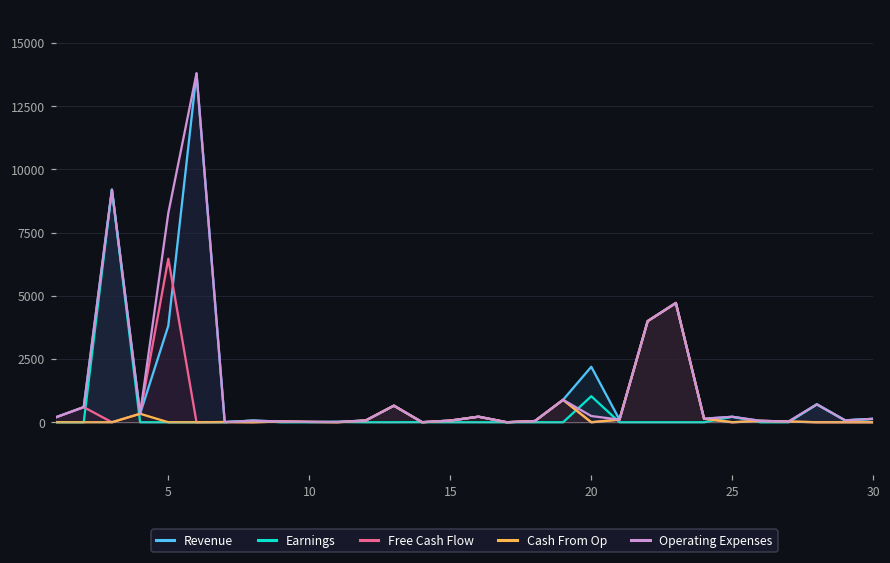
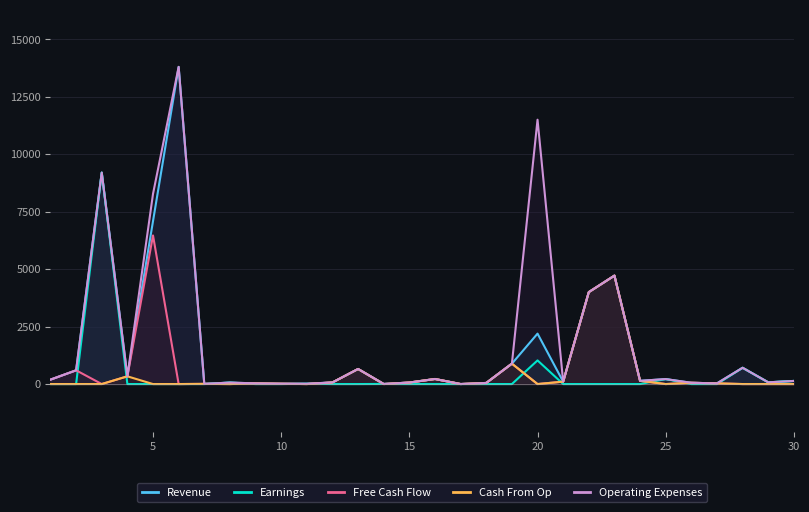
Revenue, 5: 3800 -> 7100
Operating Expenses, 20: 200 -> 11500
